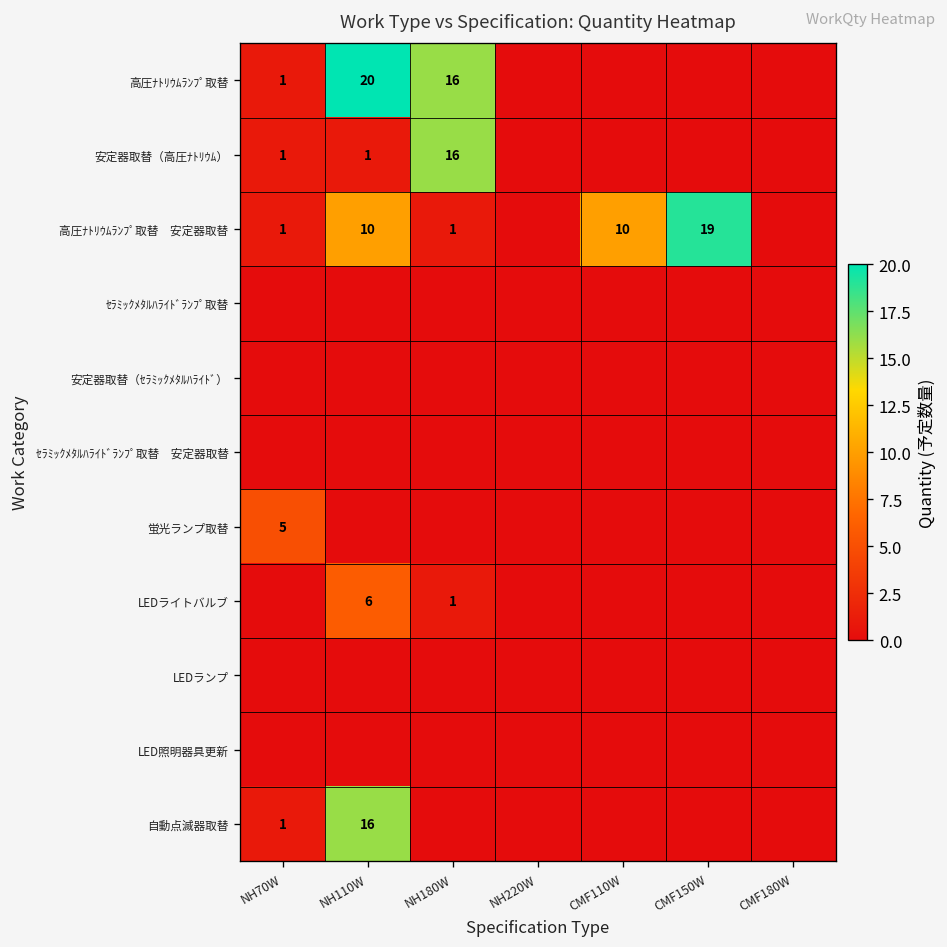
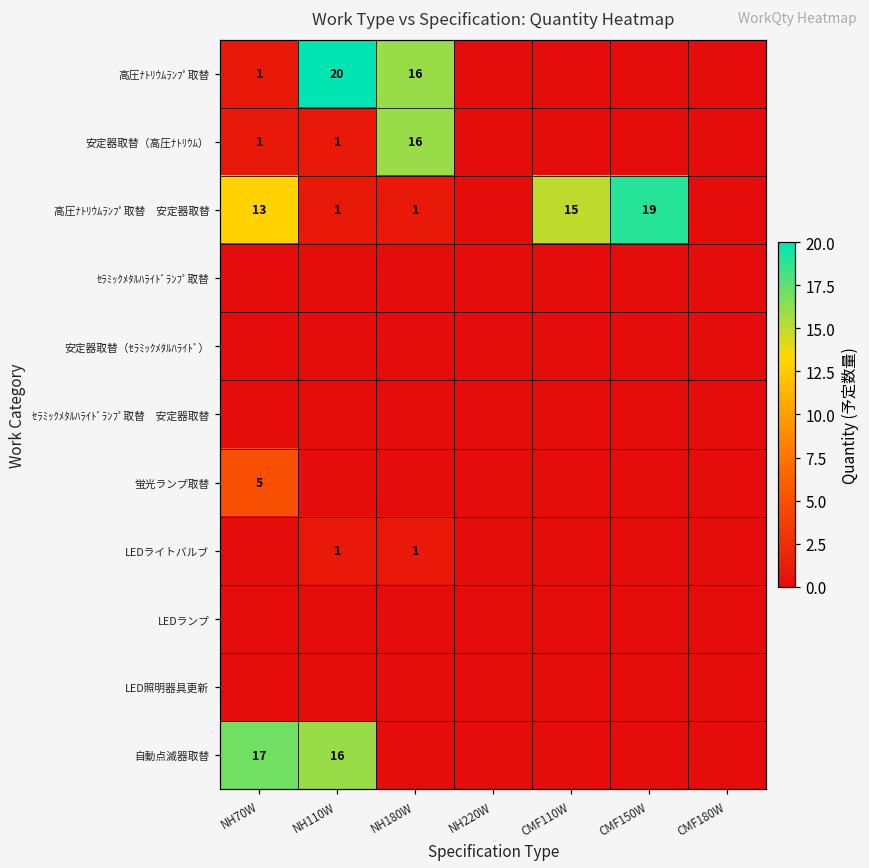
高圧ﾅﾄﾘｳﾑﾗﾝﾌﾟ取替 安定器取替, NH70W: 1 -> 13
高圧ﾅﾄﾘｳﾑﾗﾝﾌﾟ取替 安定器取替, NH110W: 10 -> 1
高圧ﾅﾄﾘｳﾑﾗﾝﾌﾟ取替 安定器取替, CMF110W: 10 -> 15
LEDライトバルブ, NH110W: 6 -> 1
自動点滅器取替, NH70W: 1 -> 17
